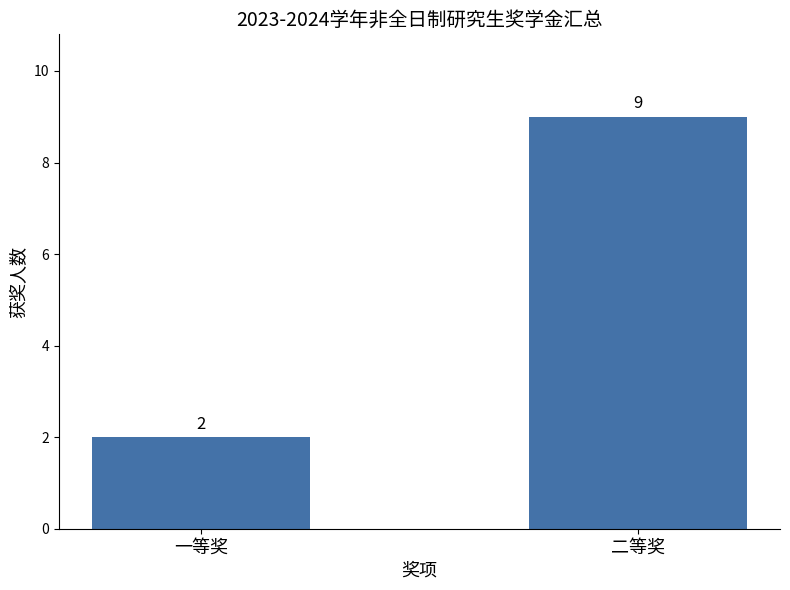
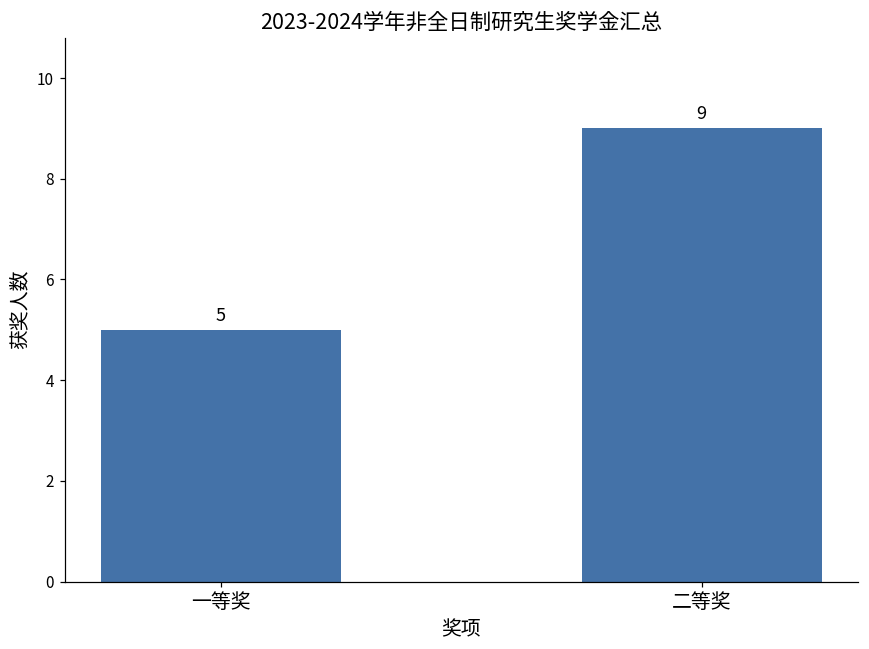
一等奖: 2 -> 5
